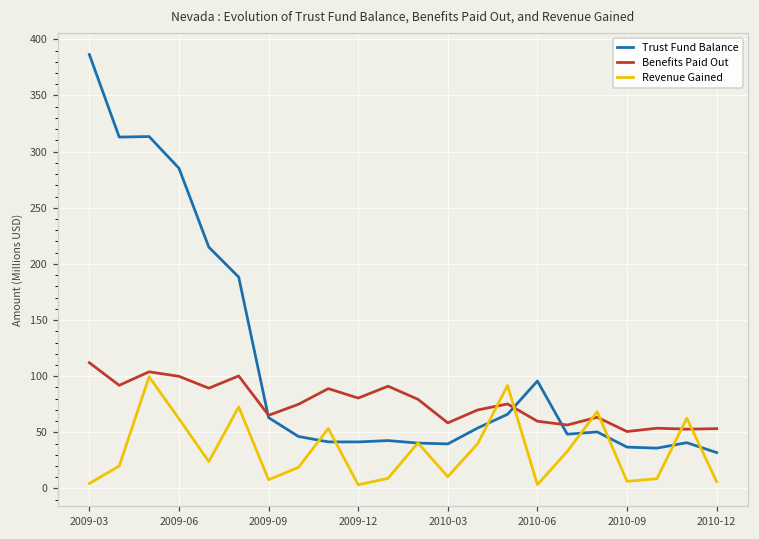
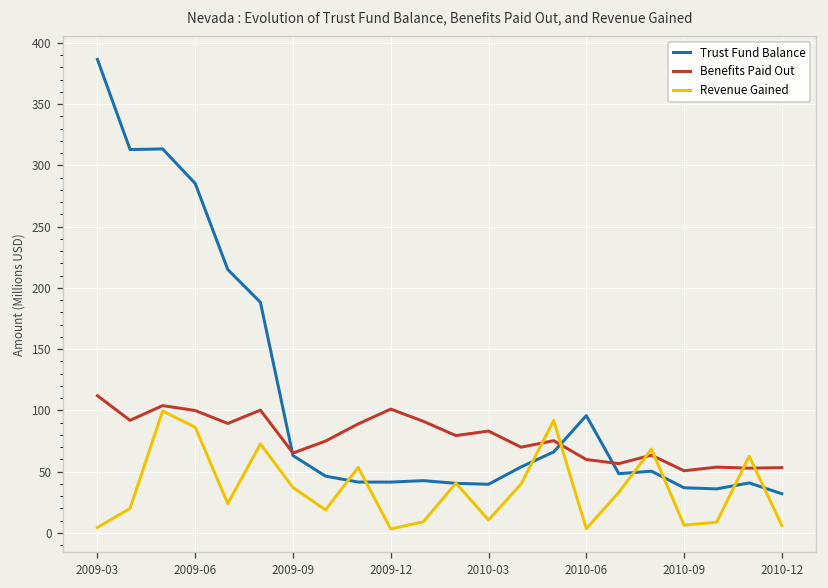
Revenue Gained, 2009-06: 62 -> 86
Revenue Gained, 2009-09: 8 -> 37
Benefits Paid Out, 2009-12: 81 -> 101
Benefits Paid Out, 2010-03: 58 -> 83
